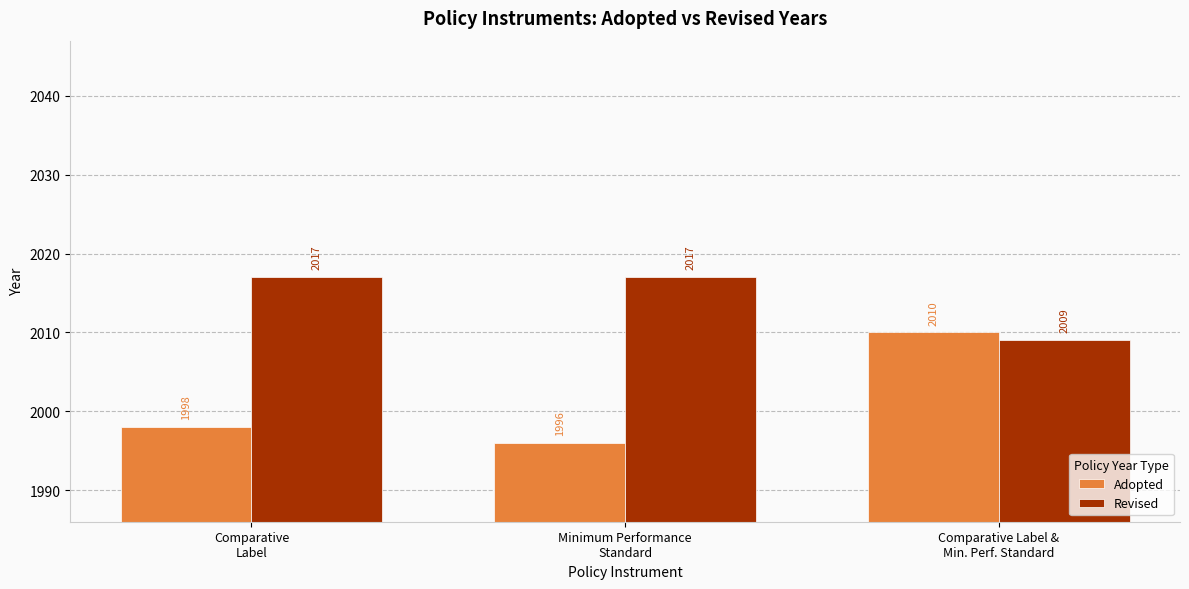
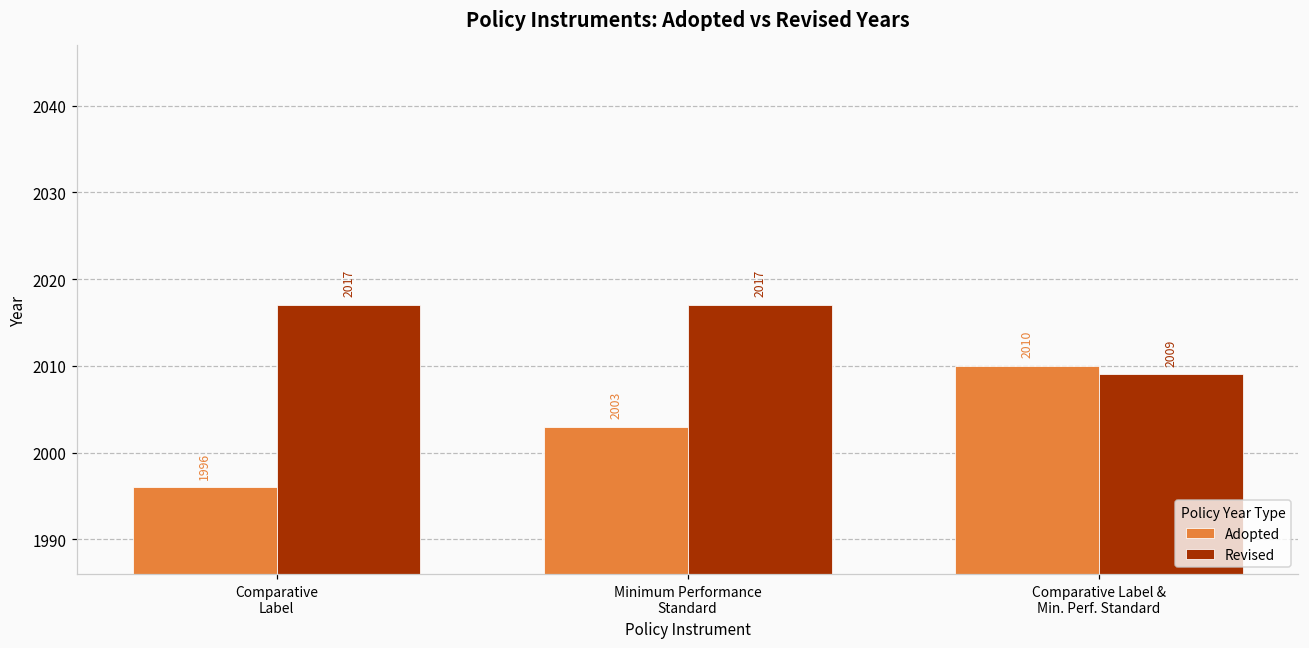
Adopted, Comparative Label: 1998 -> 1996
Adopted, Minimum Performance Standard: 1996 -> 2003
